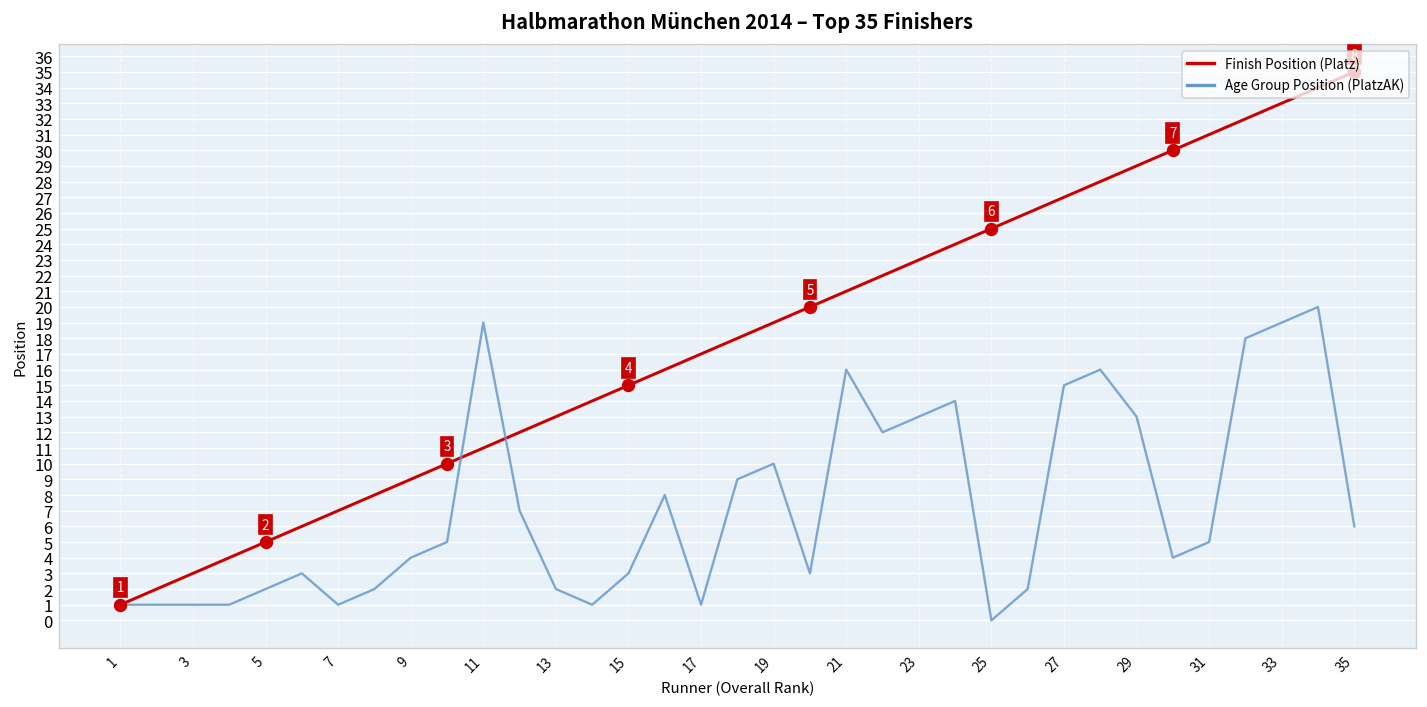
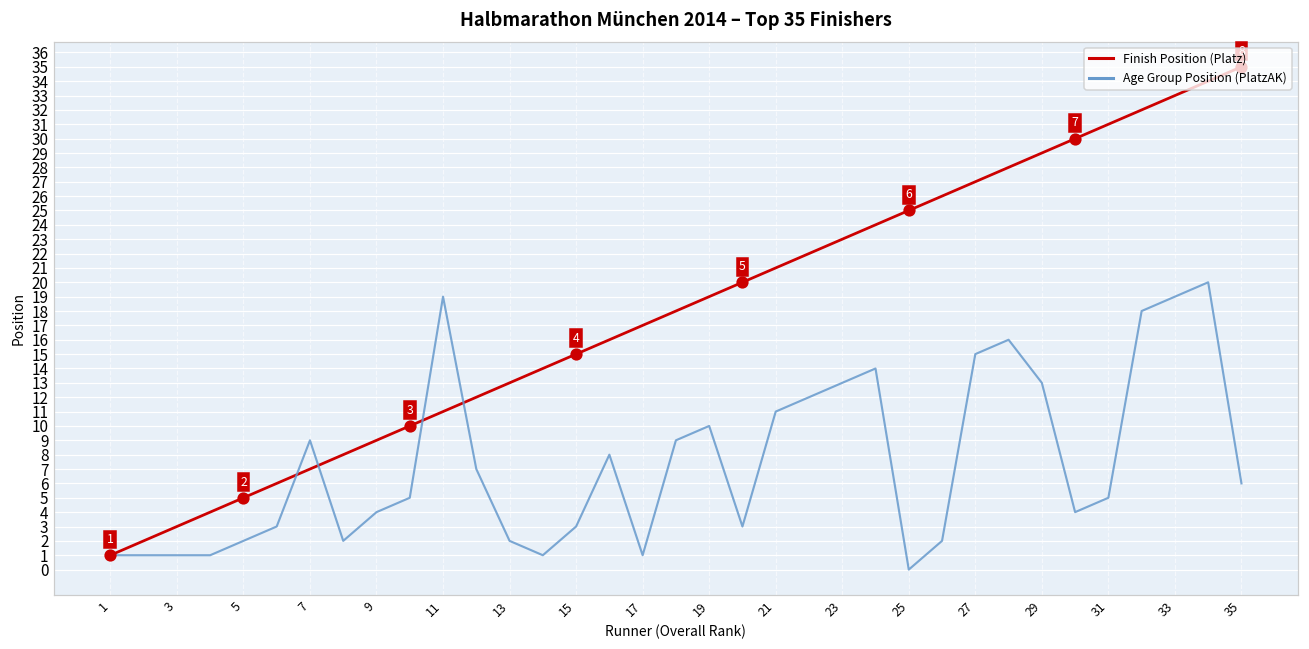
Age Group Position (PlatzAK), 7: 1 -> 9
Age Group Position (PlatzAK), 21: 16 -> 11
